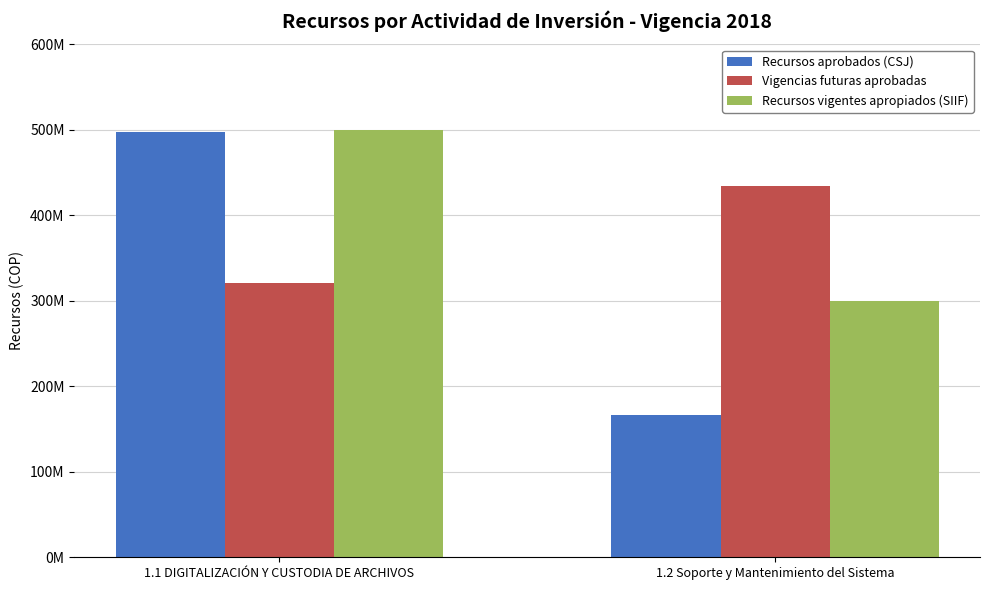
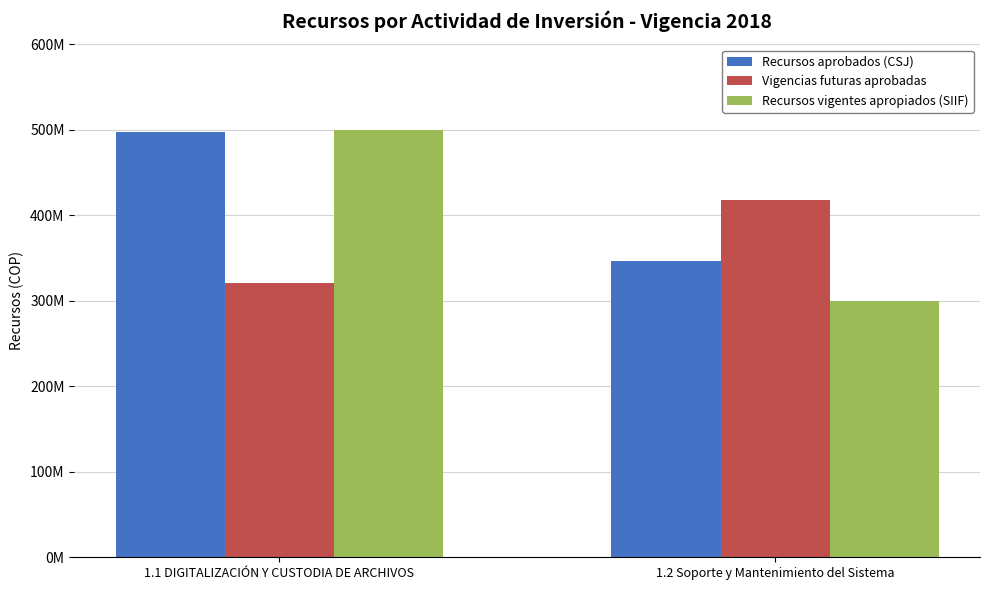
Recursos aprobados (CSJ), 1.2 Soporte y Mantenimiento del Sistema: 170000000 -> 350000000
Vigencias futuras aprobadas, 1.2 Soporte y Mantenimiento del Sistema: 430000000 -> 420000000
